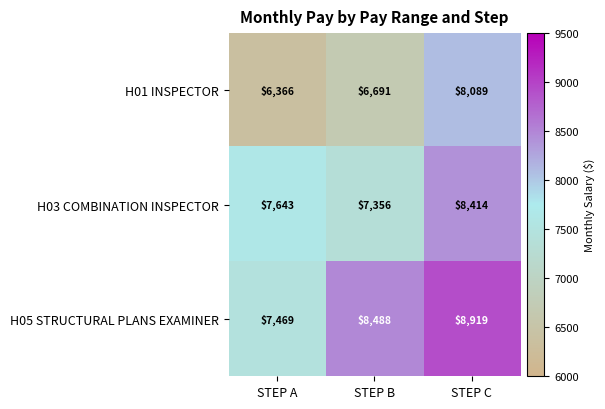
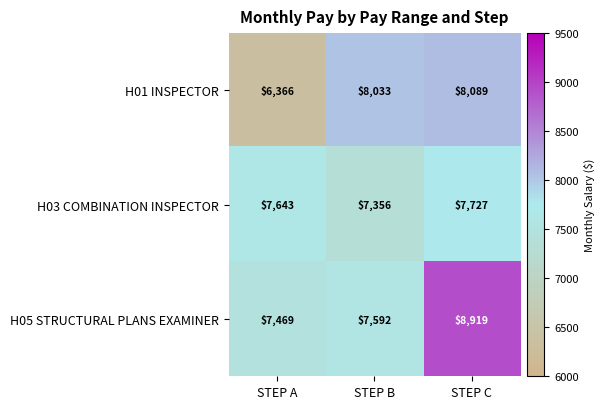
H01 INSPECTOR, STEP B: $6,691 -> $8,033
H03 COMBINATION INSPECTOR, STEP C: $8,414 -> $7,727
H05 STRUCTURAL PLANS EXAMINER, STEP B: $8,488 -> $7,592
